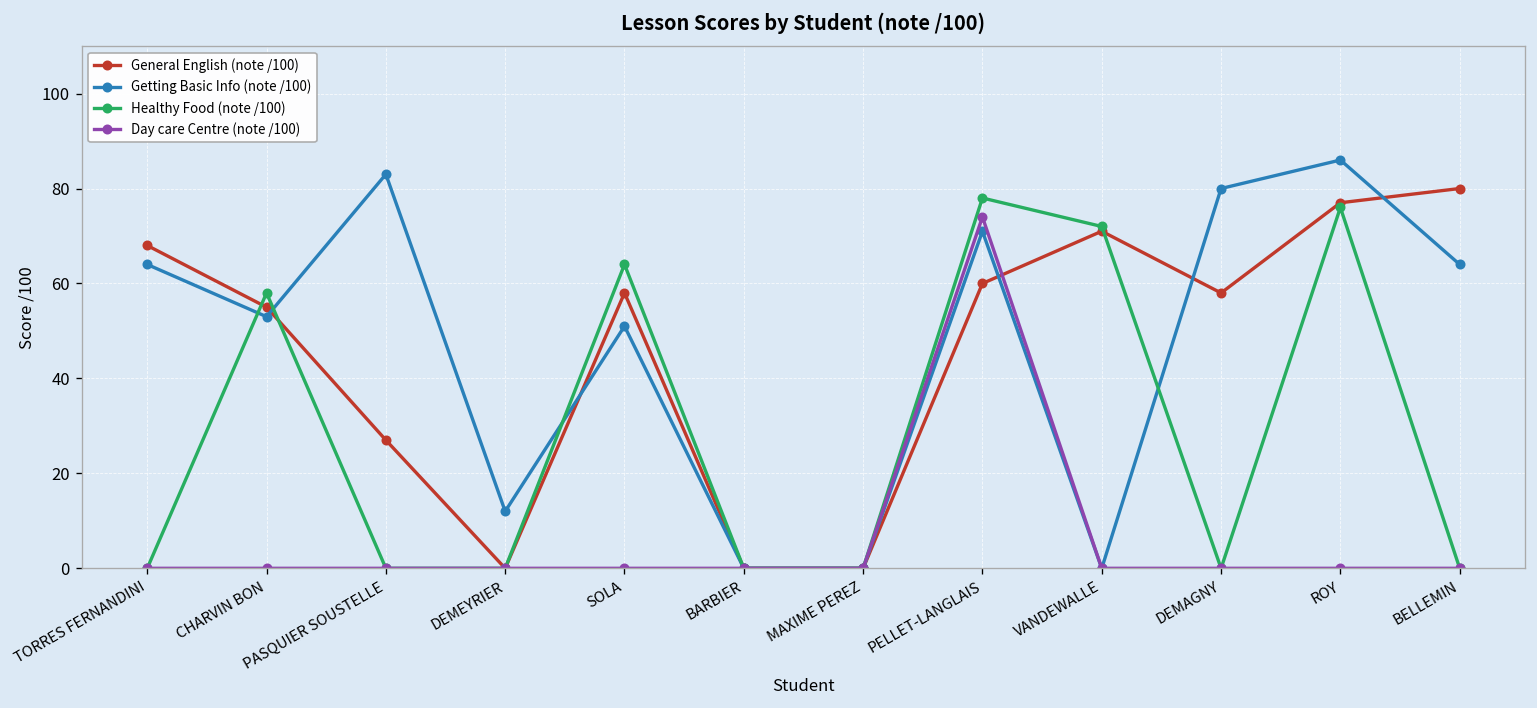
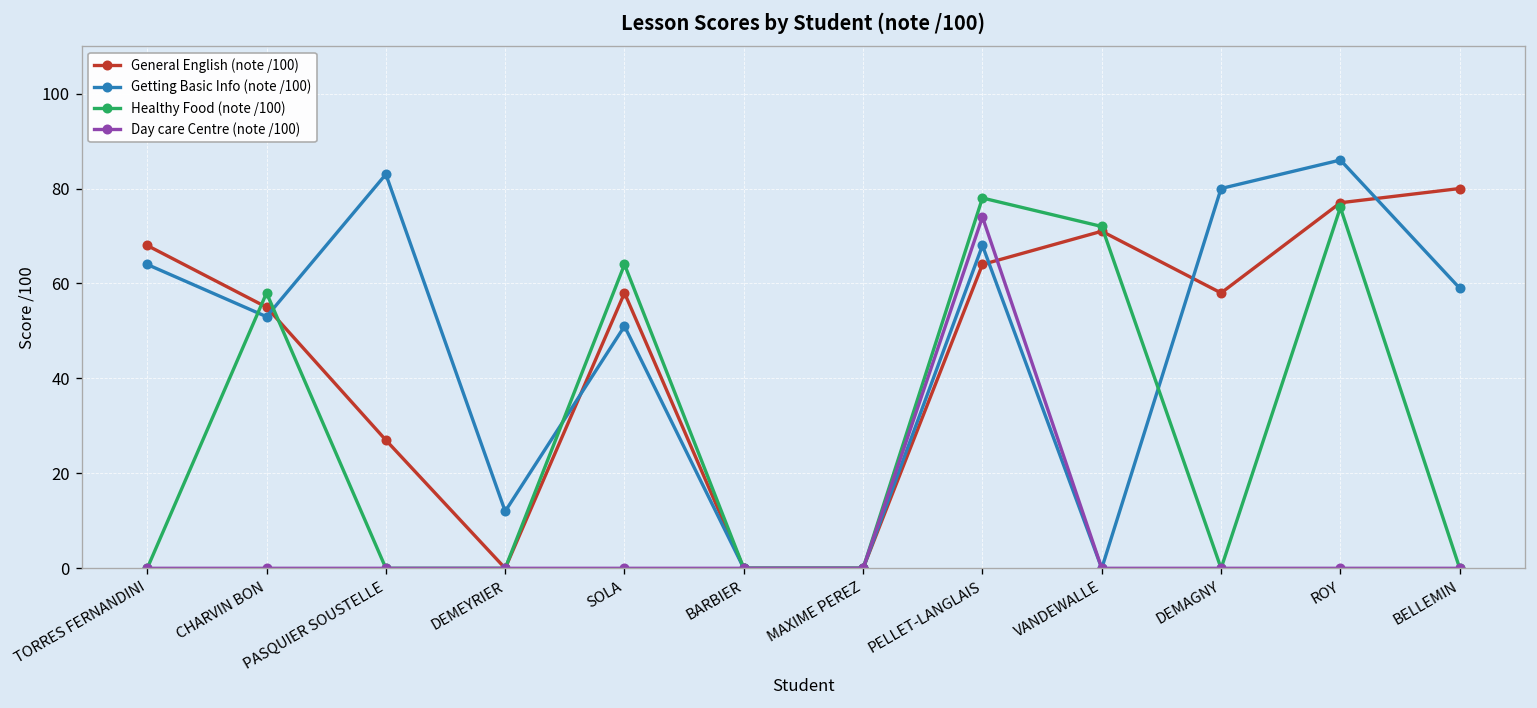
General English (note /100), PELLET-LANGLAIS: 60 -> 64
Getting Basic Info (note /100), PELLET-LANGLAIS: 71 -> 68
Getting Basic Info (note /100), BELLEMIN: 64 -> 59
